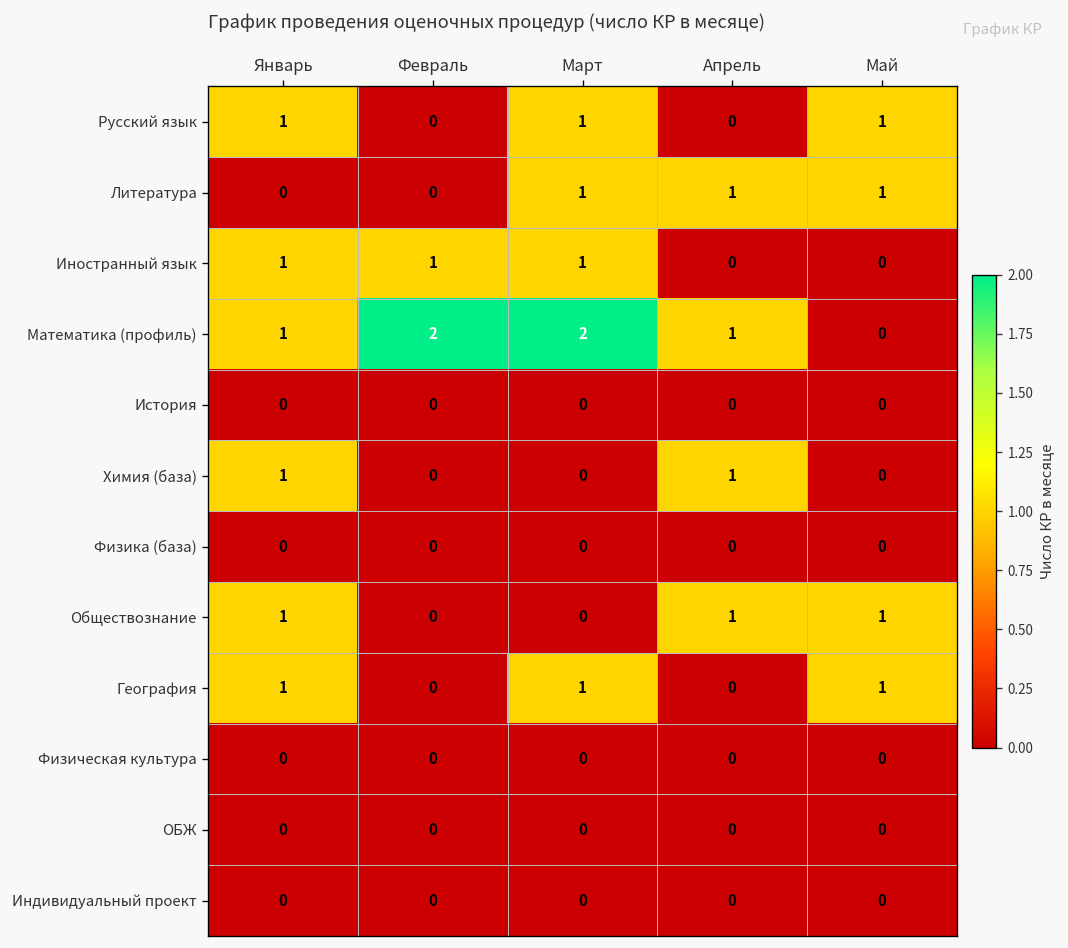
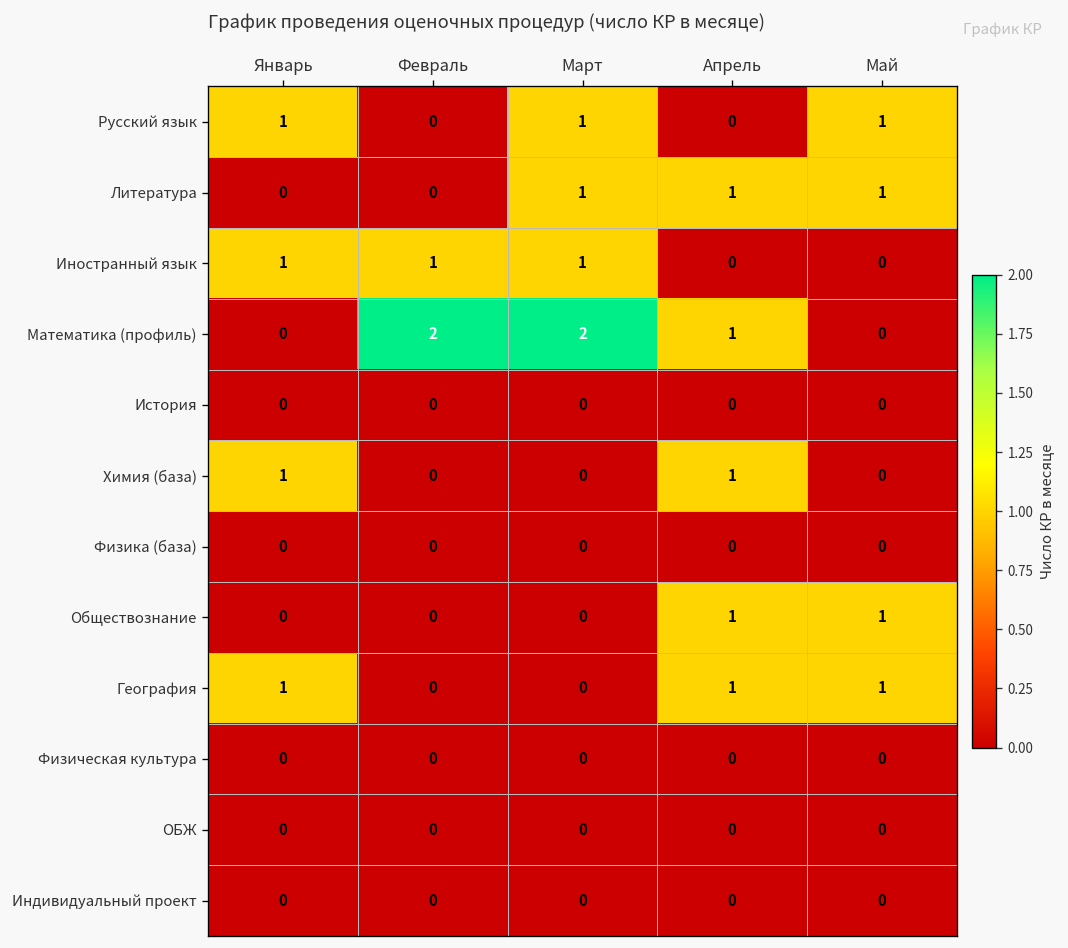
Математика (профиль), Январь: 1 -> 0
Обществознание, Январь: 1 -> 0
География, Март: 1 -> 0
География, Апрель: 0 -> 1
